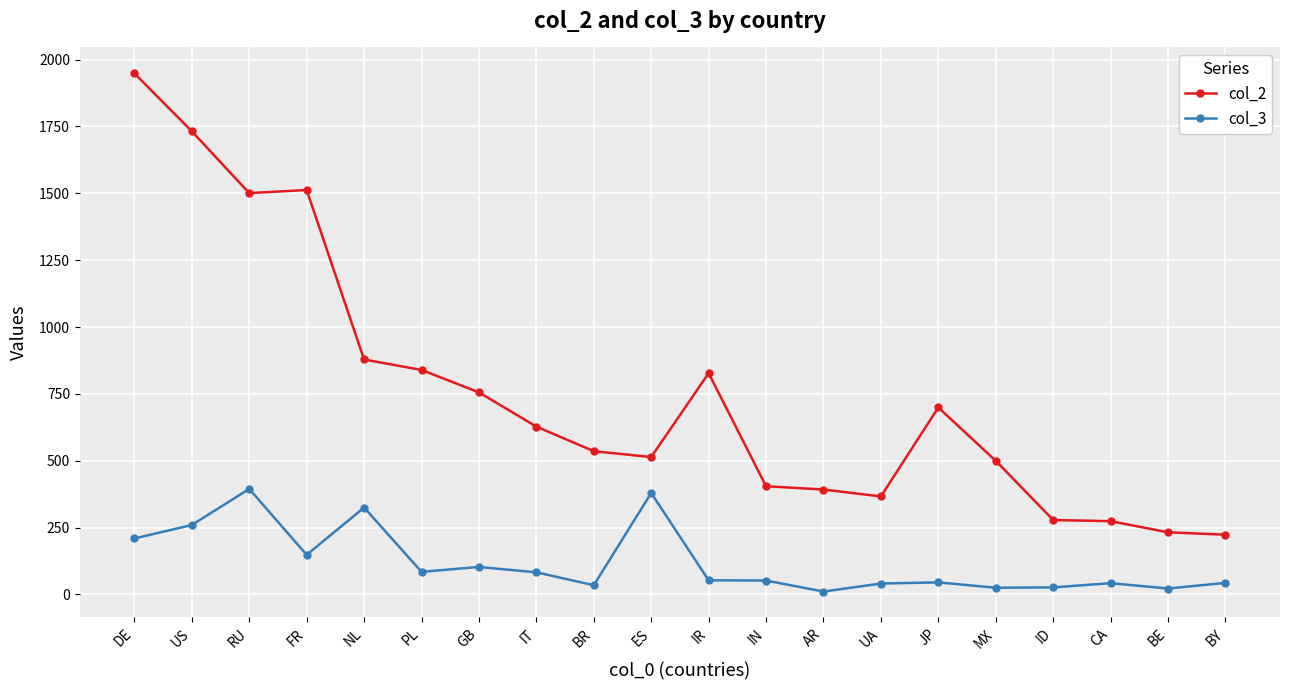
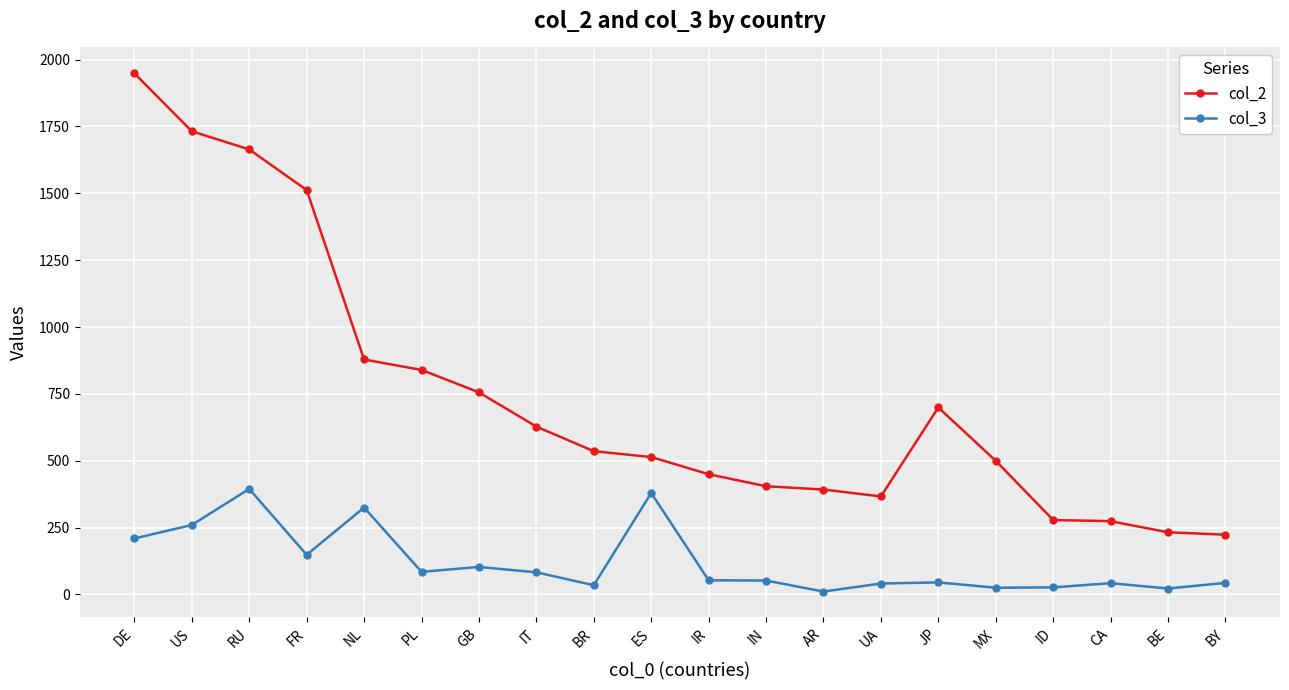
col_2, RU: 1500 -> 1660
col_2, IR: 830 -> 450
